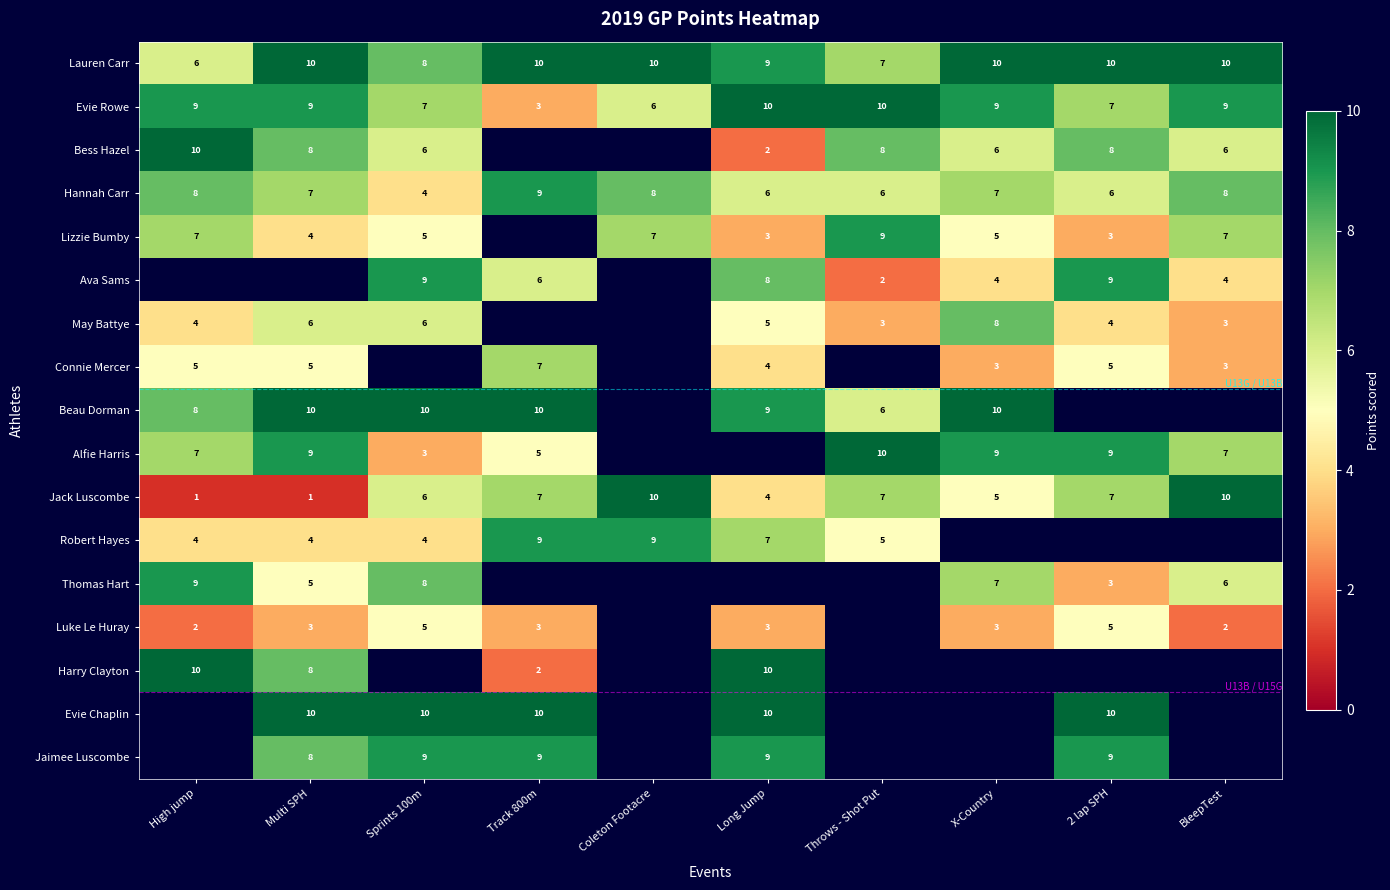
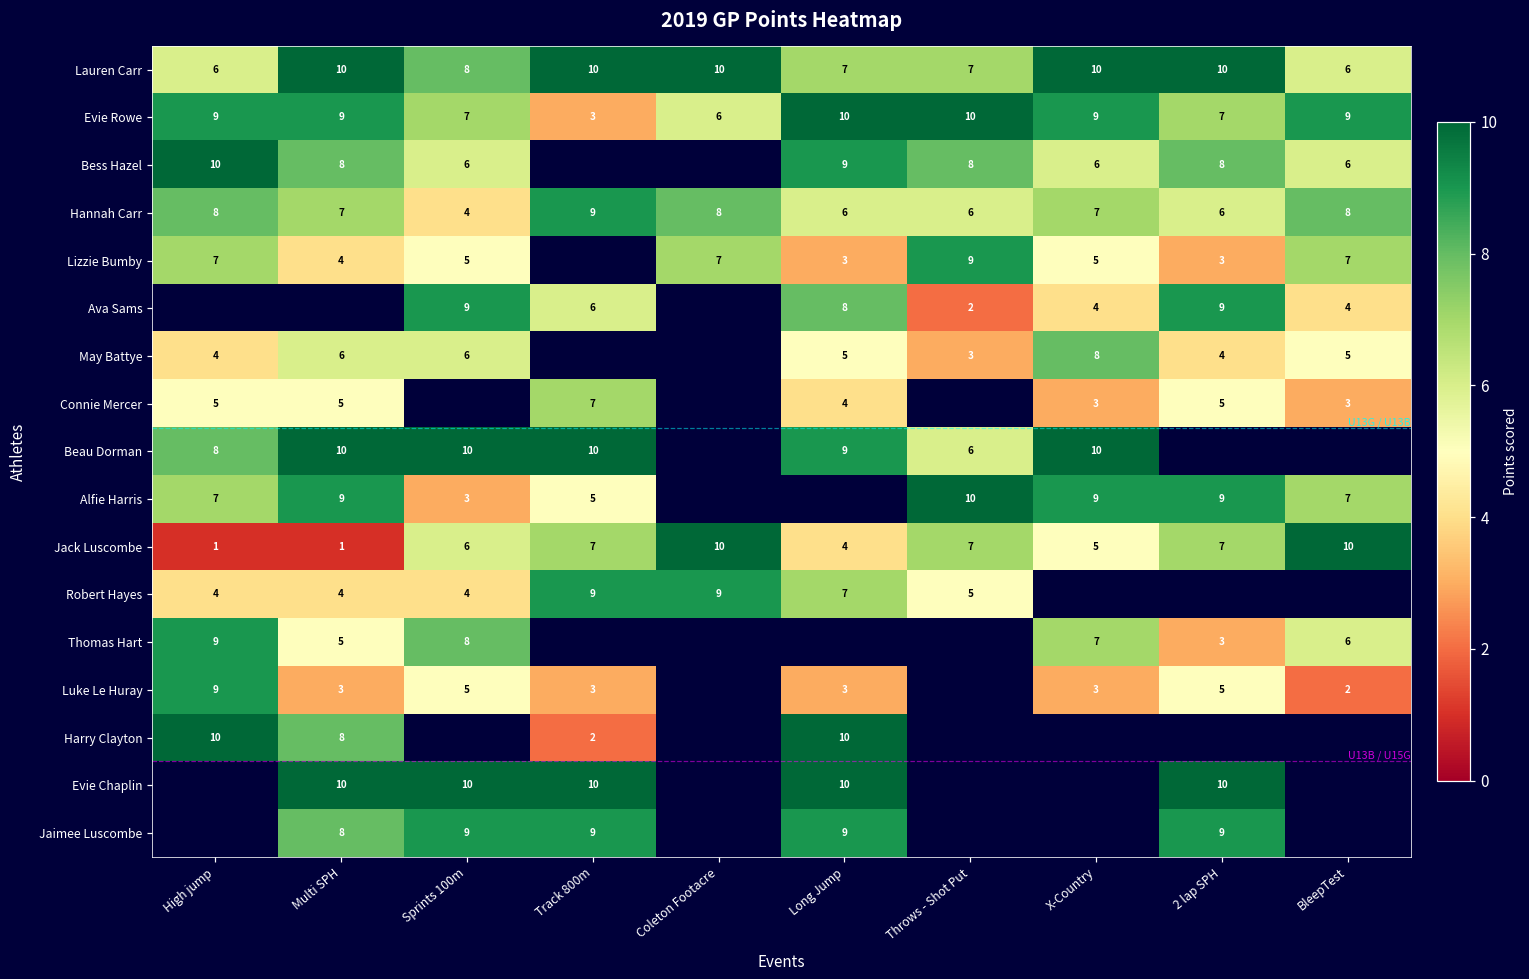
Lauren Carr, Long Jump: 9 -> 7
Lauren Carr, BleepTest: 10 -> 6
Bess Hazel, Long Jump: 2 -> 9
May Battye, BleepTest: 3 -> 5
Luke Le Huray, High jump: 2 -> 9
